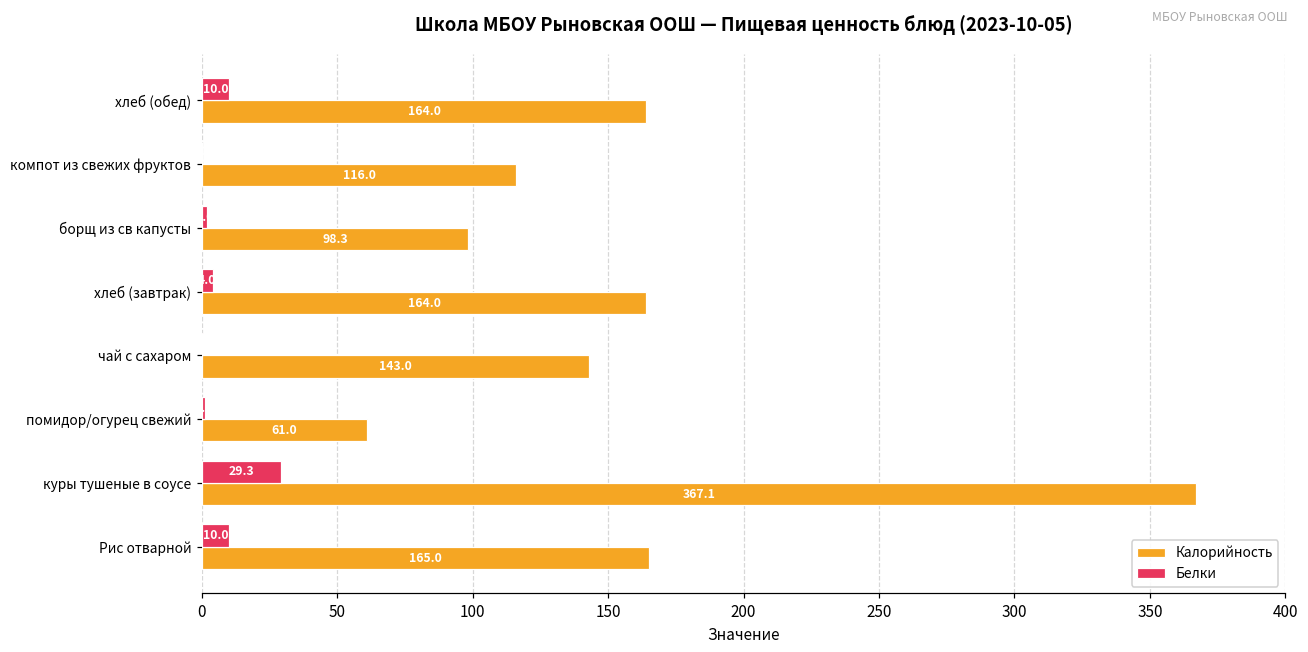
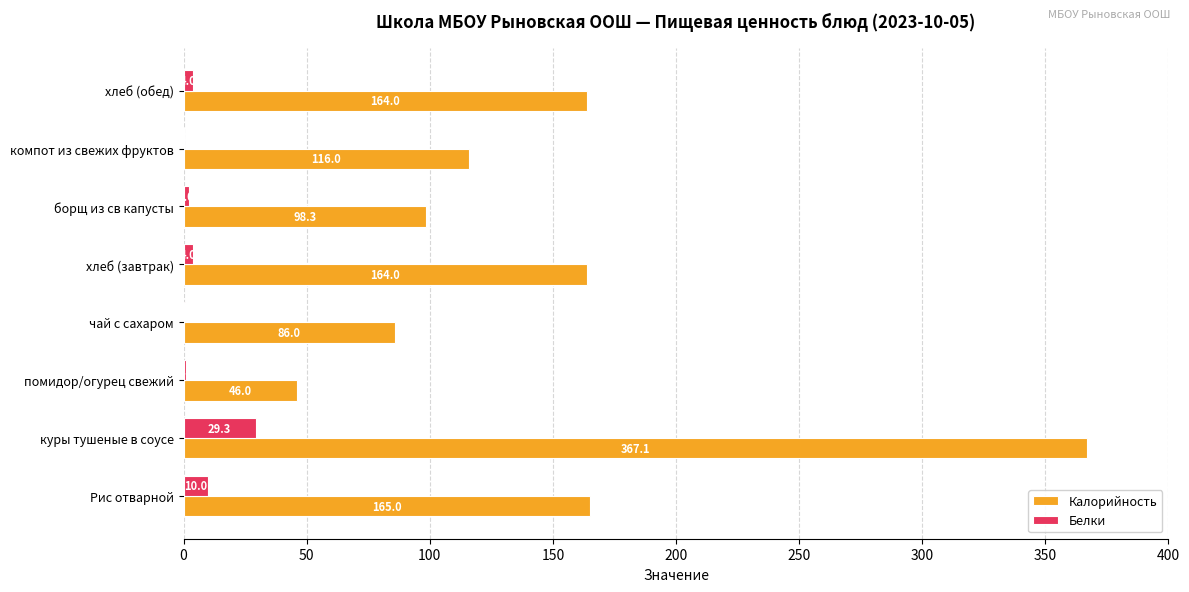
Белки, хлеб (обед): 10 -> 4
Калорийность, чай с сахаром: 143.0 -> 86.0
Калорийность, помидор/огурец свежий: 61.0 -> 46.0
